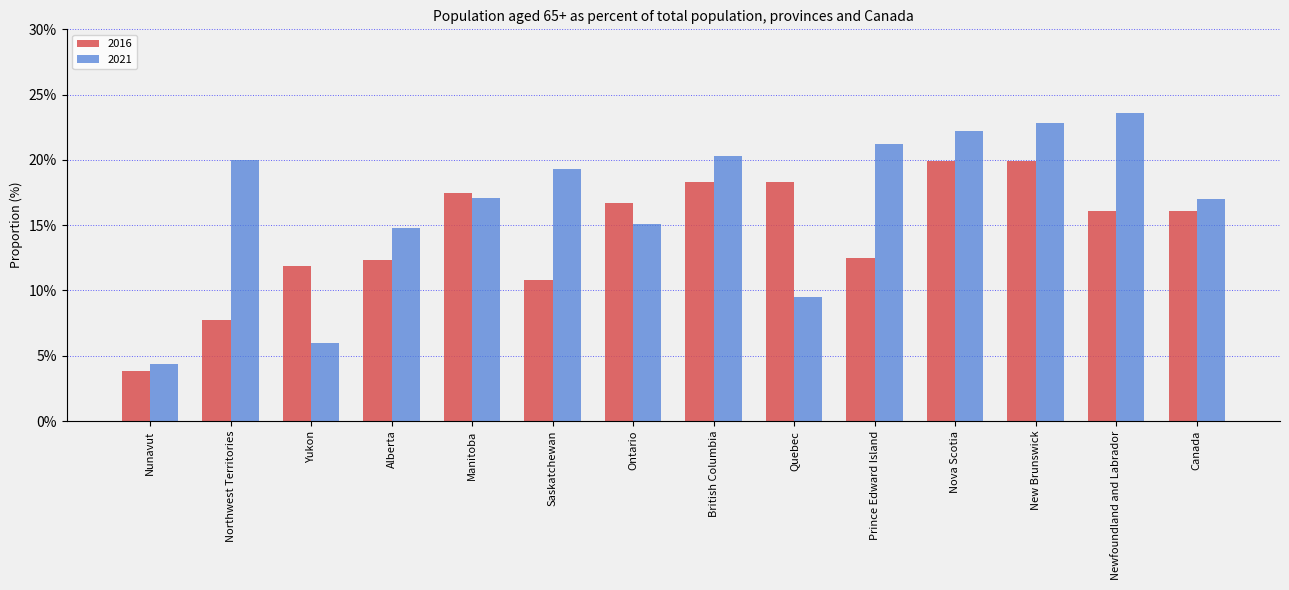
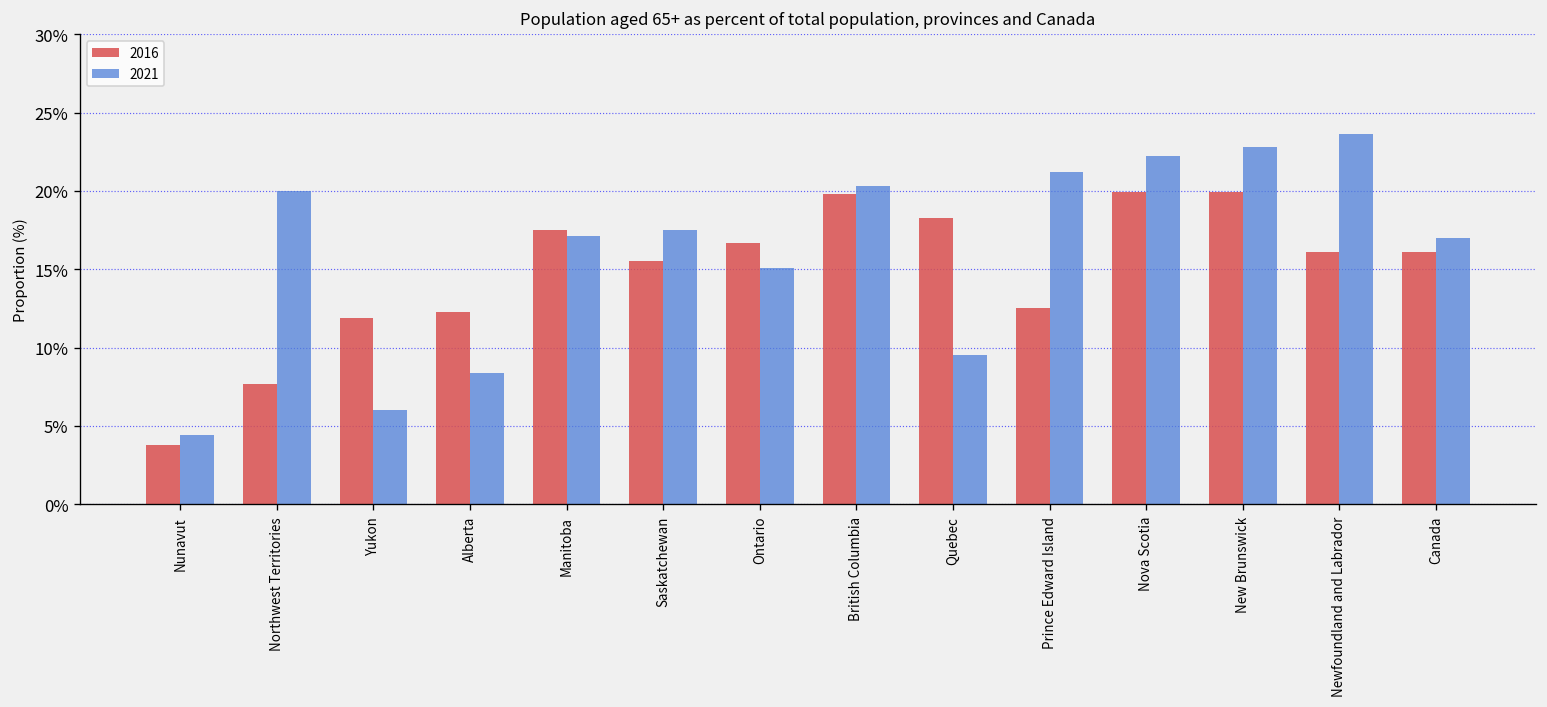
2021, Alberta: 14.8% -> 8.4%
2016, Saskatchewan: 10.8% -> 15.5%
2021, Saskatchewan: 19.3% -> 17.5%
2016, British Columbia: 18.3% -> 19.8%
